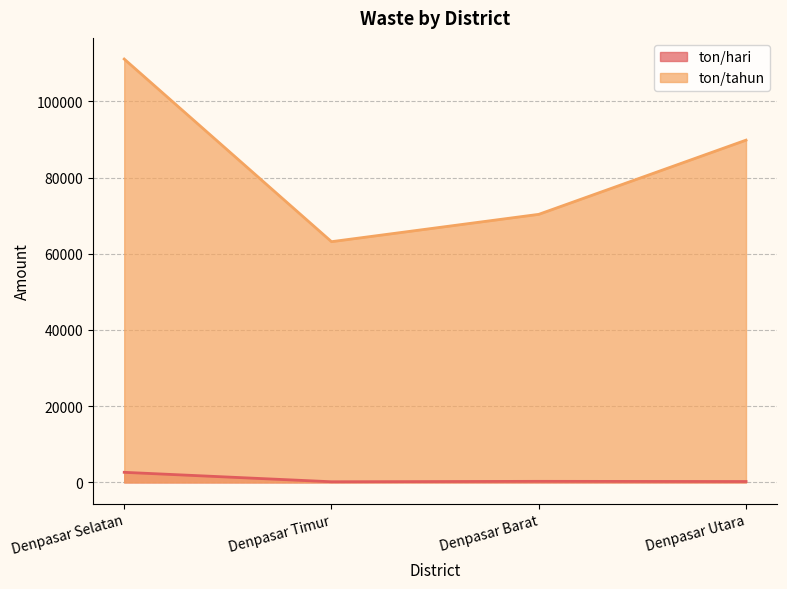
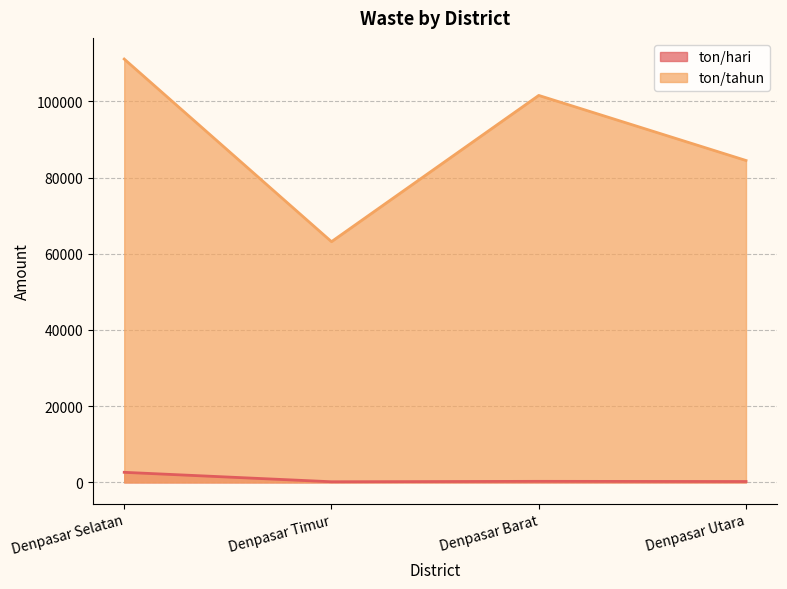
ton/tahun, Denpasar Barat: 70000 -> 102000
ton/tahun, Denpasar Utara: 90000 -> 84000
